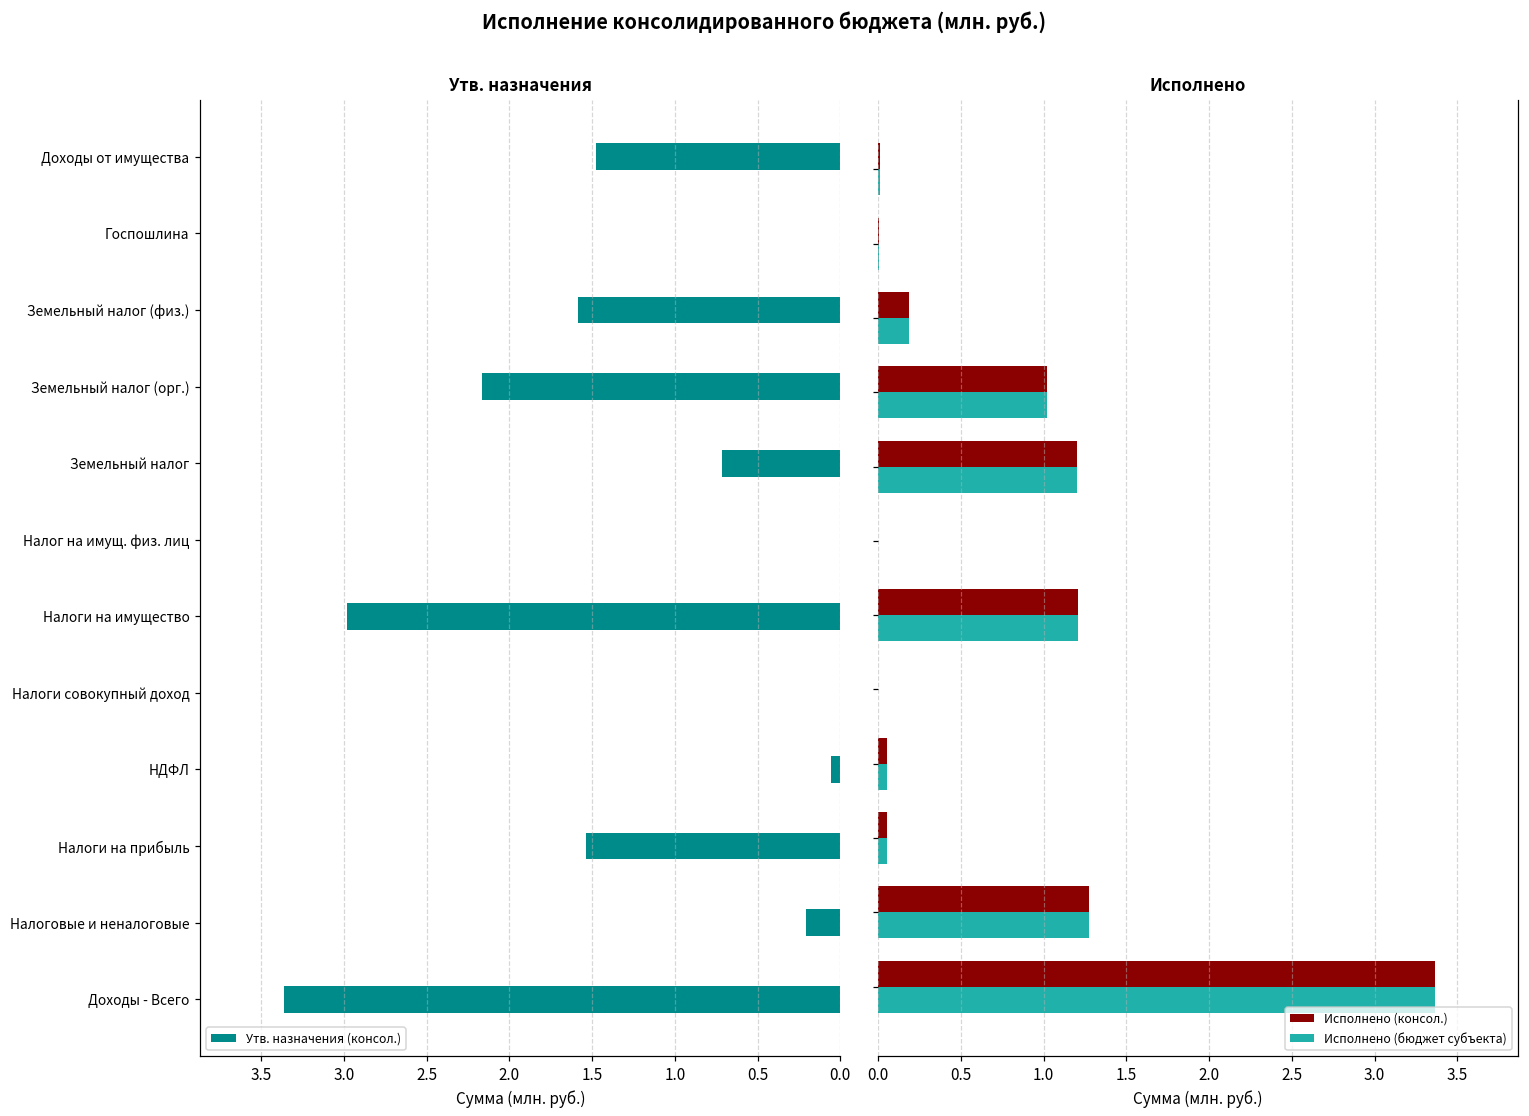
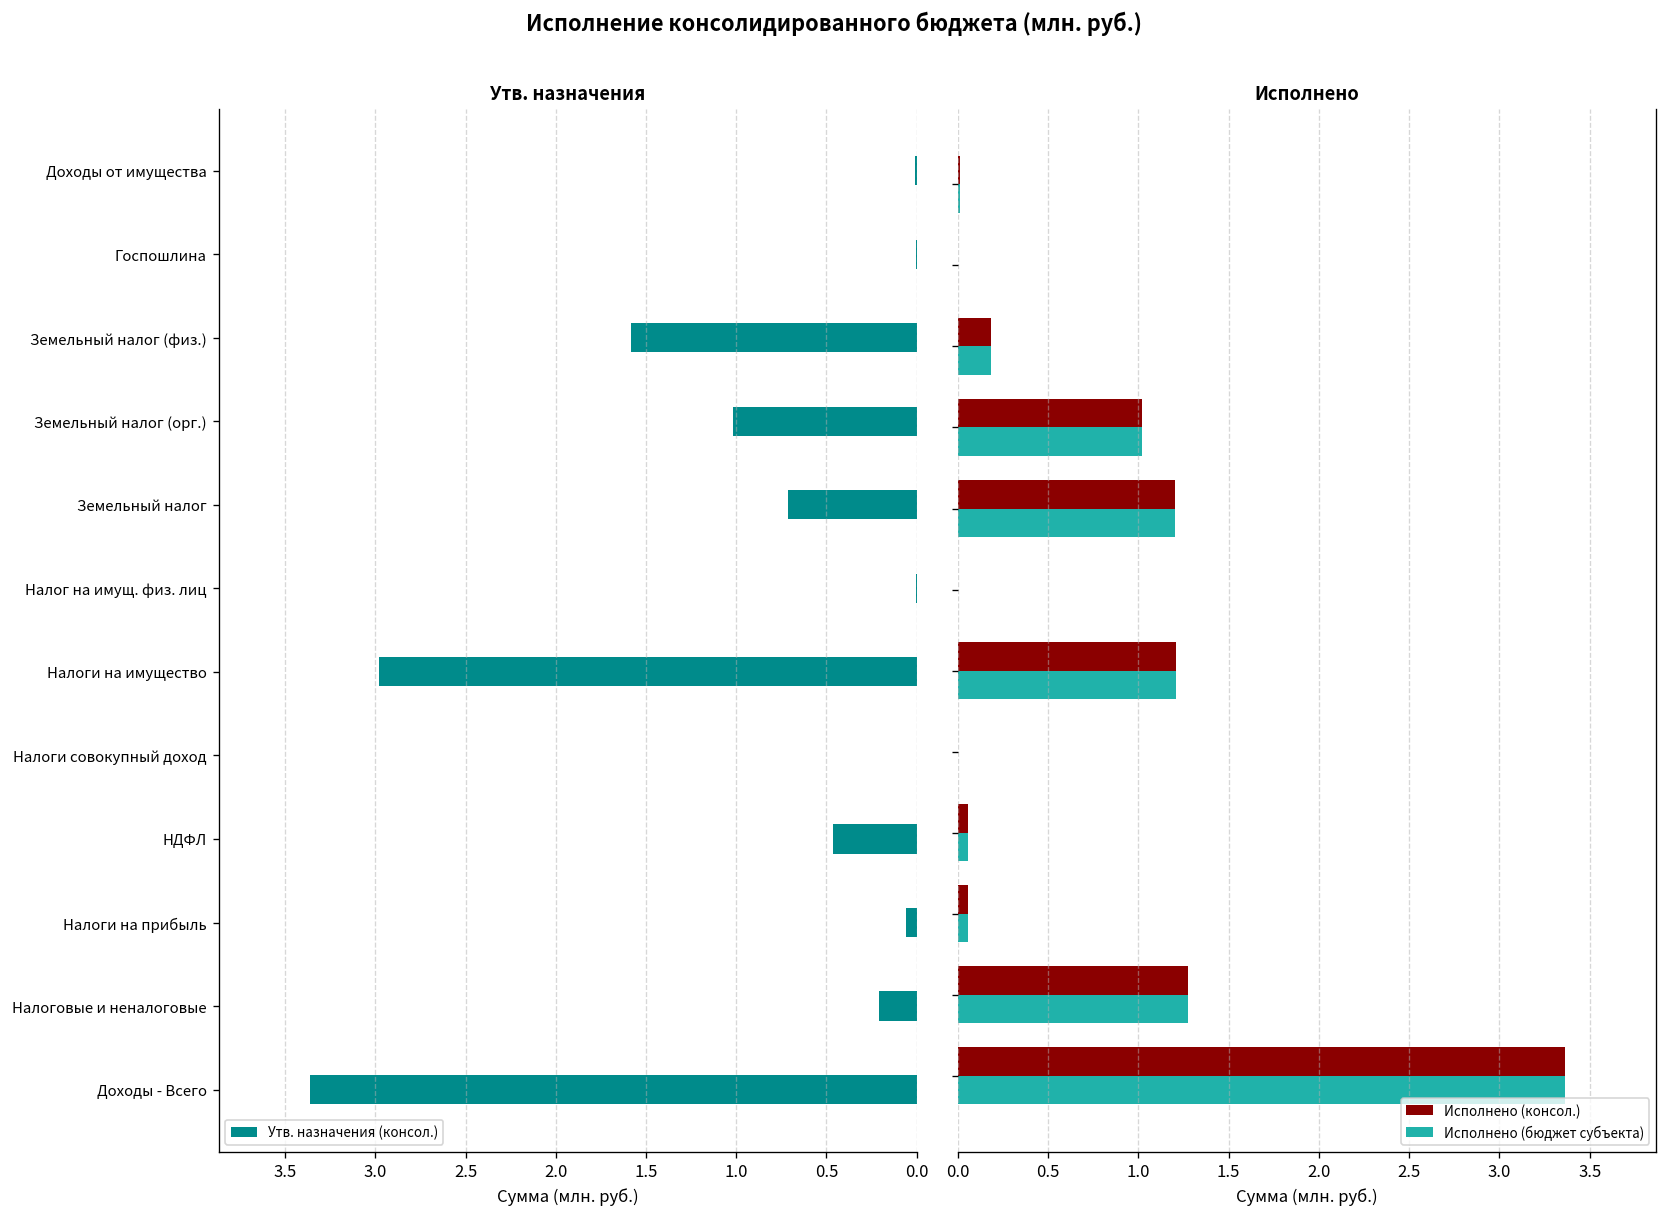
Утв. назначения, Доходы от имущества: 1.48 -> 0.01
Утв. назначения, Земельный налог (орг.): 2.16 -> 1.02
Утв. назначения, НДФЛ: 0.06 -> 0.46
Утв. назначения, Налоги на прибыль: 1.54 -> 0.06
